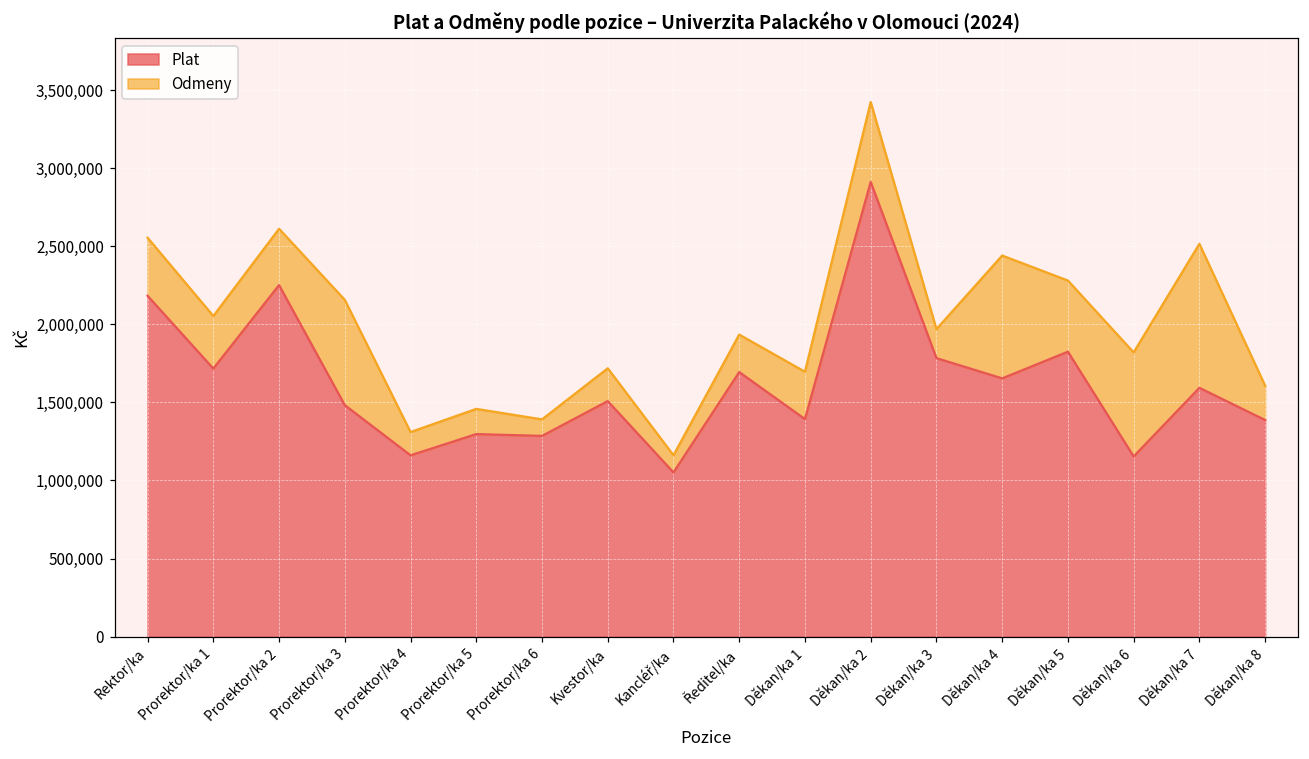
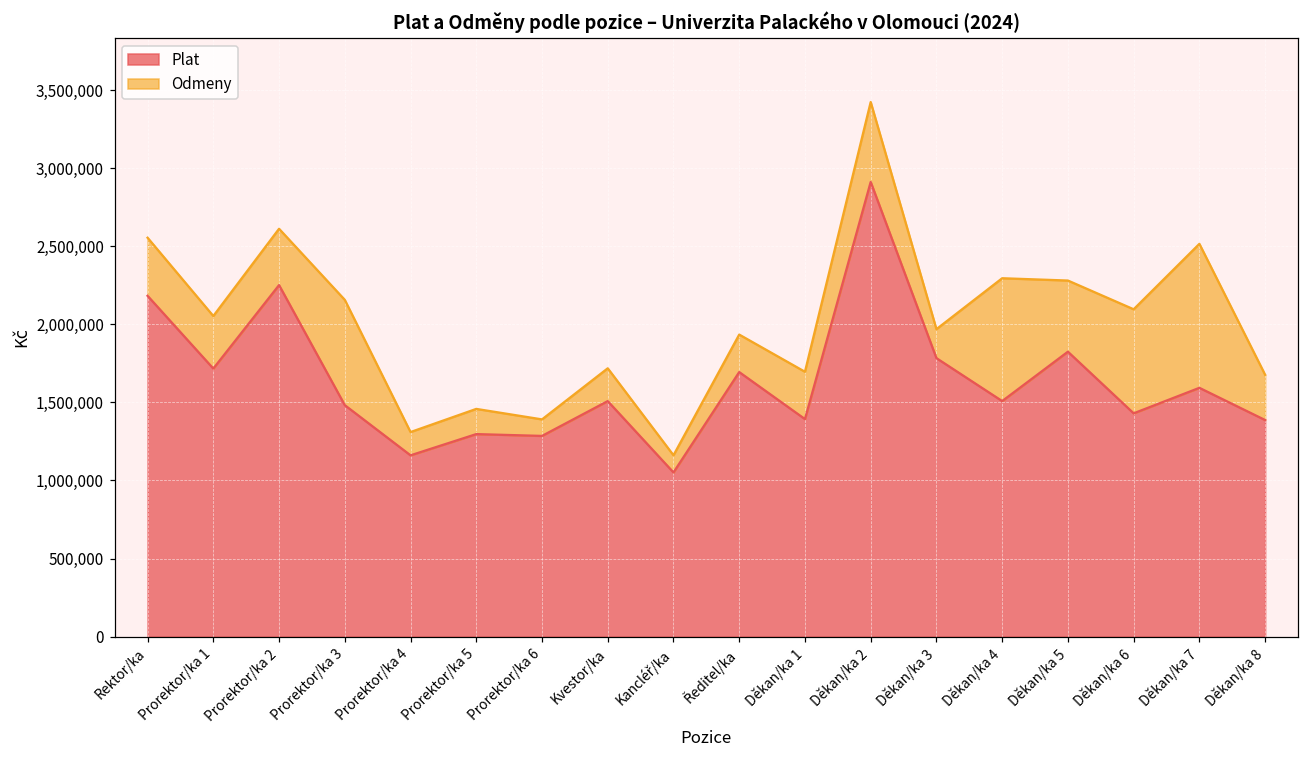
Plat, Děkan/ka 4: 1,650,000 -> 1,510,000
Plat, Děkan/ka 6: 1,150,000 -> 1,430,000
Odmeny, Děkan/ka 8: 220,000 -> 290,000
